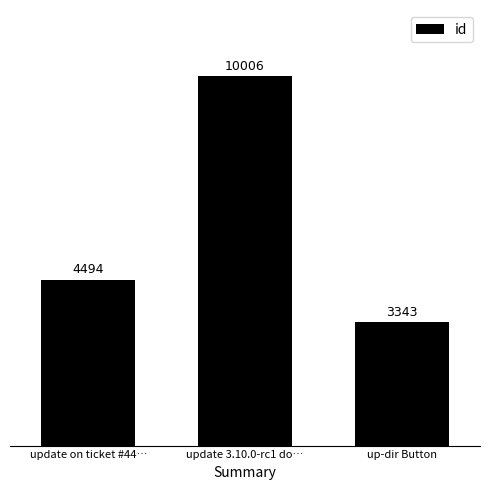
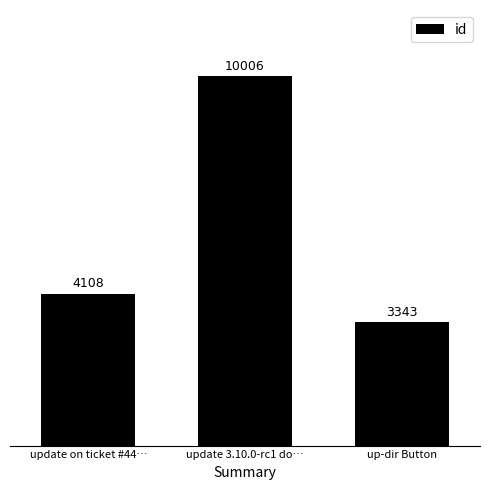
update on ticket #44…: 4494 -> 4108
